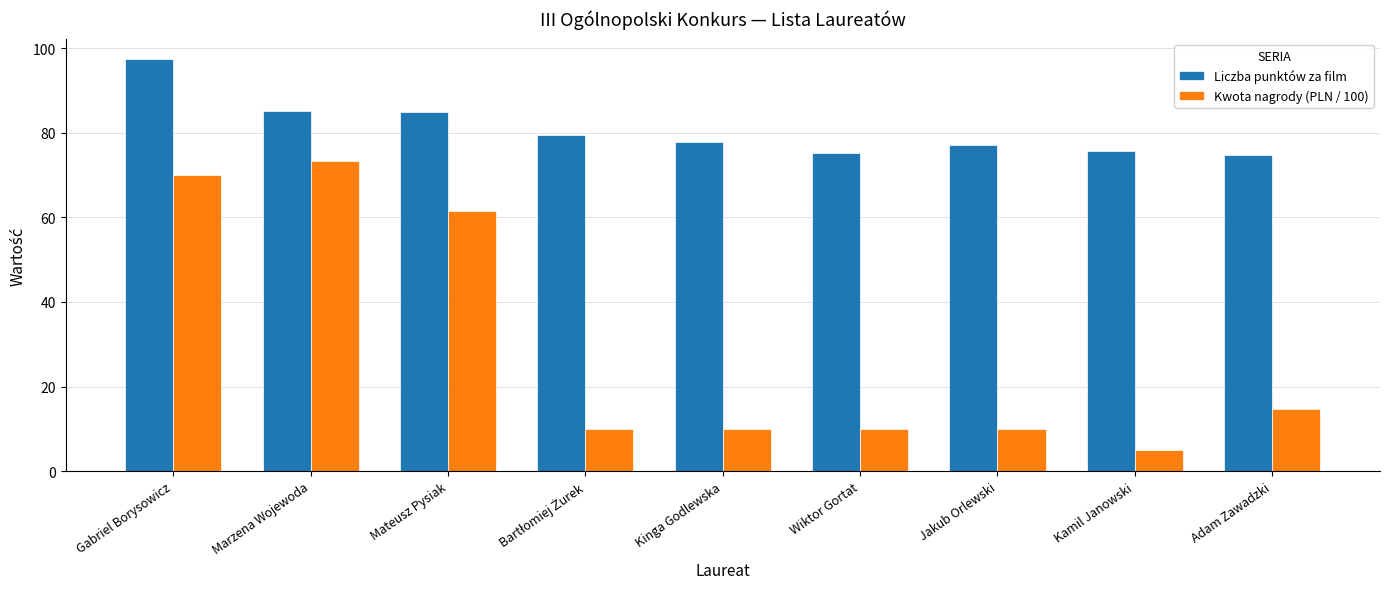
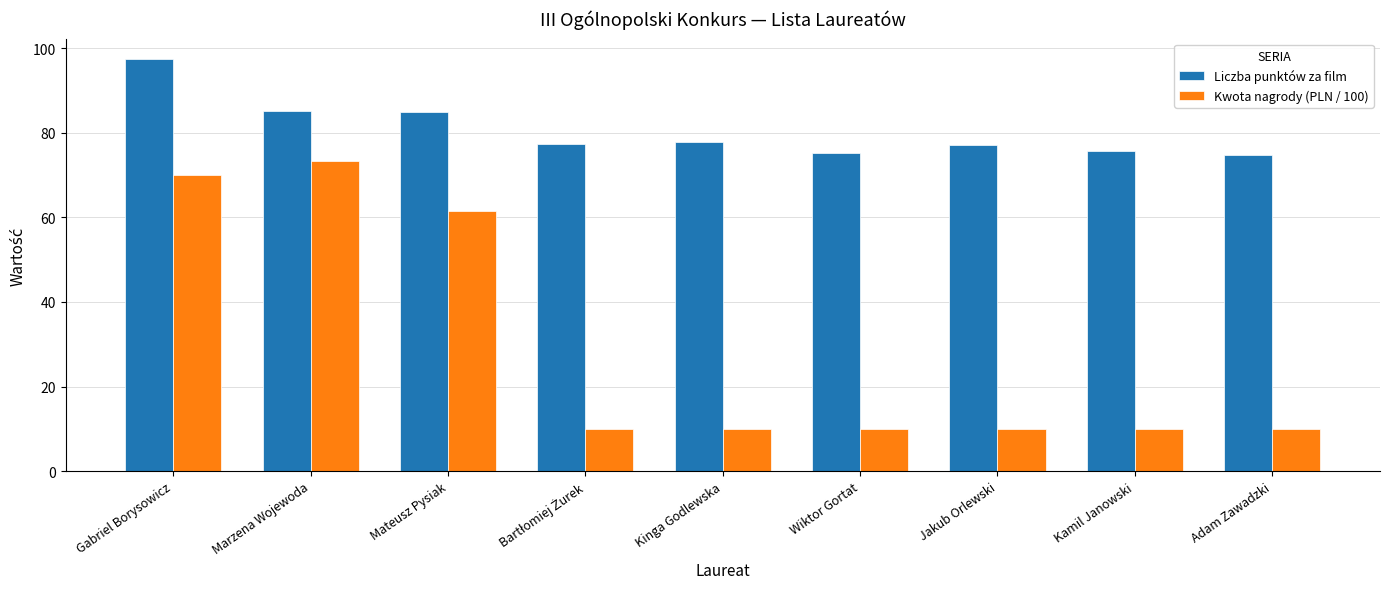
Liczba punktów za film, Bartłomiej Żurek: 79 -> 77
Kwota nagrody (PLN / 100), Kamil Janowski: 5 -> 10
Kwota nagrody (PLN / 100), Adam Zawadzki: 15 -> 10
